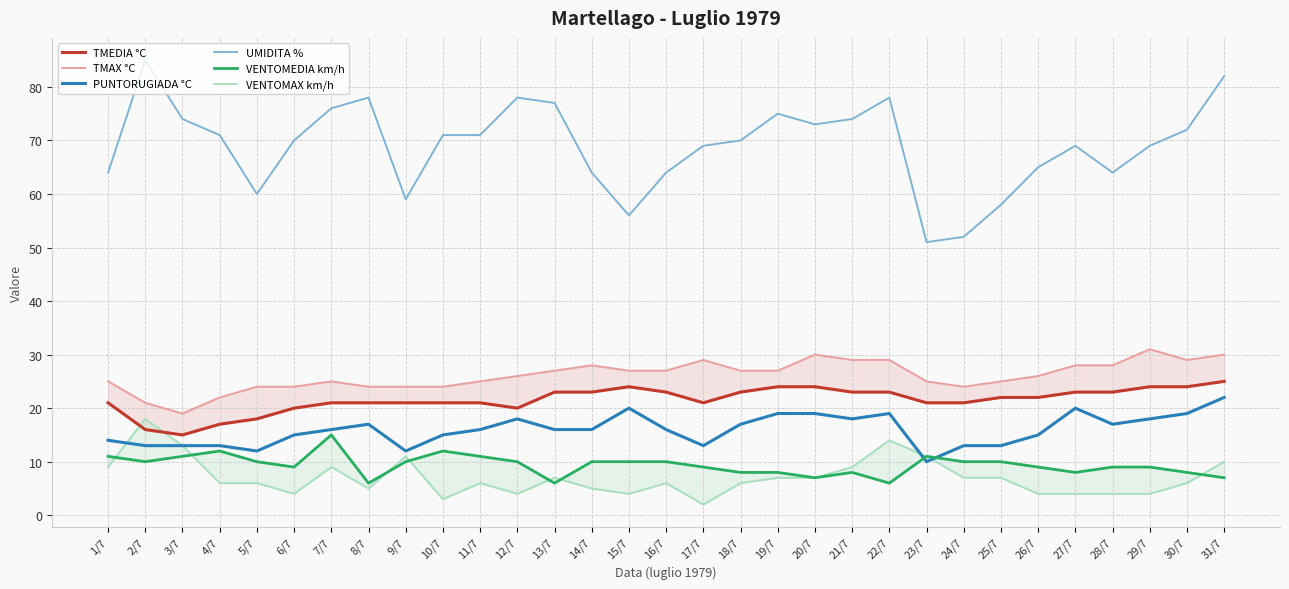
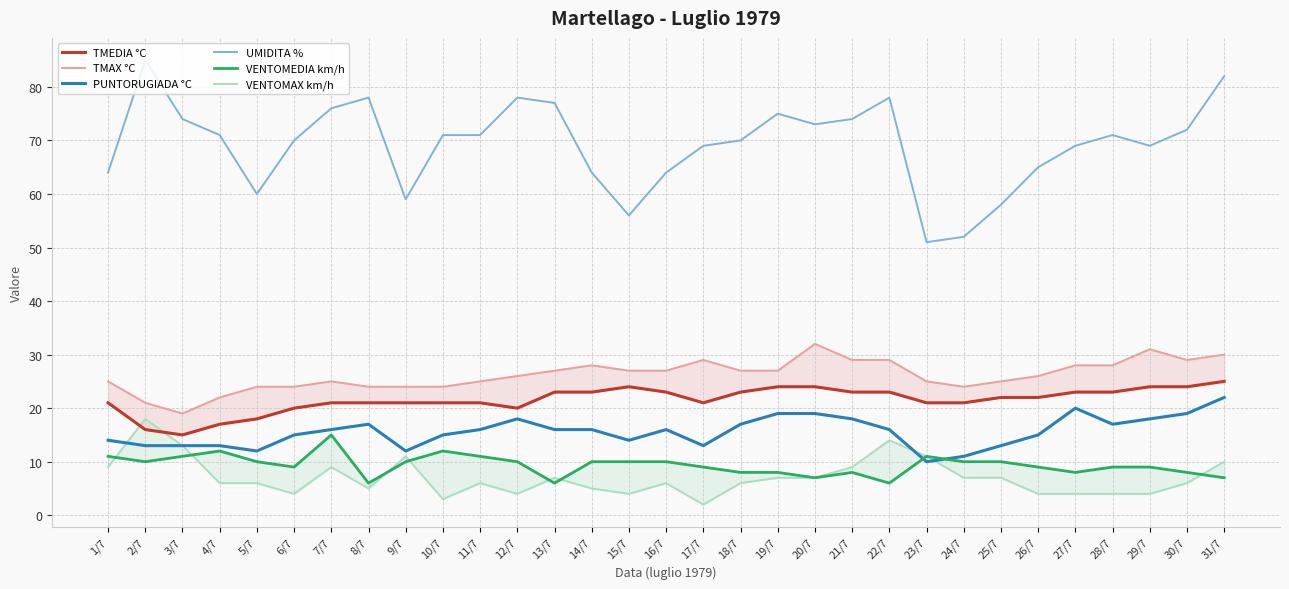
PUNTORUGIADA °C, 15/7: 20 -> 14
TMAX °C, 20/7: 30 -> 32
PUNTORUGIADA °C, 22/7: 19 -> 16
PUNTORUGIADA °C, 24/7: 13 -> 11
UMIDITA %, 28/7: 64 -> 71
